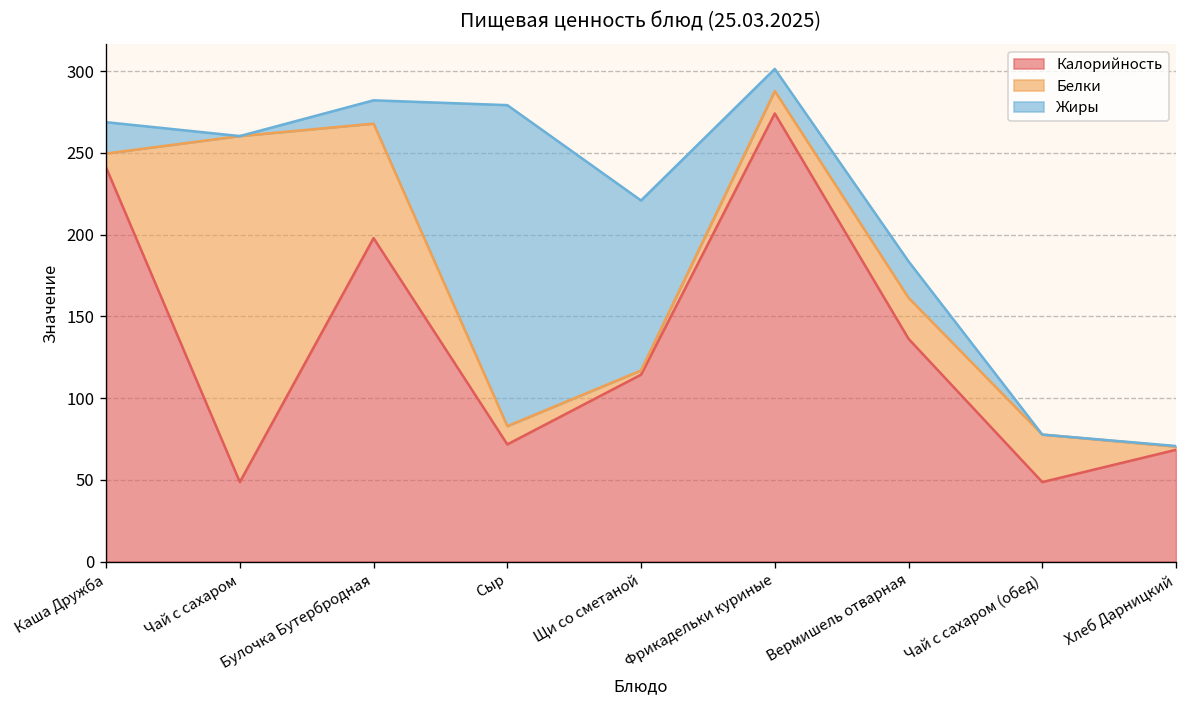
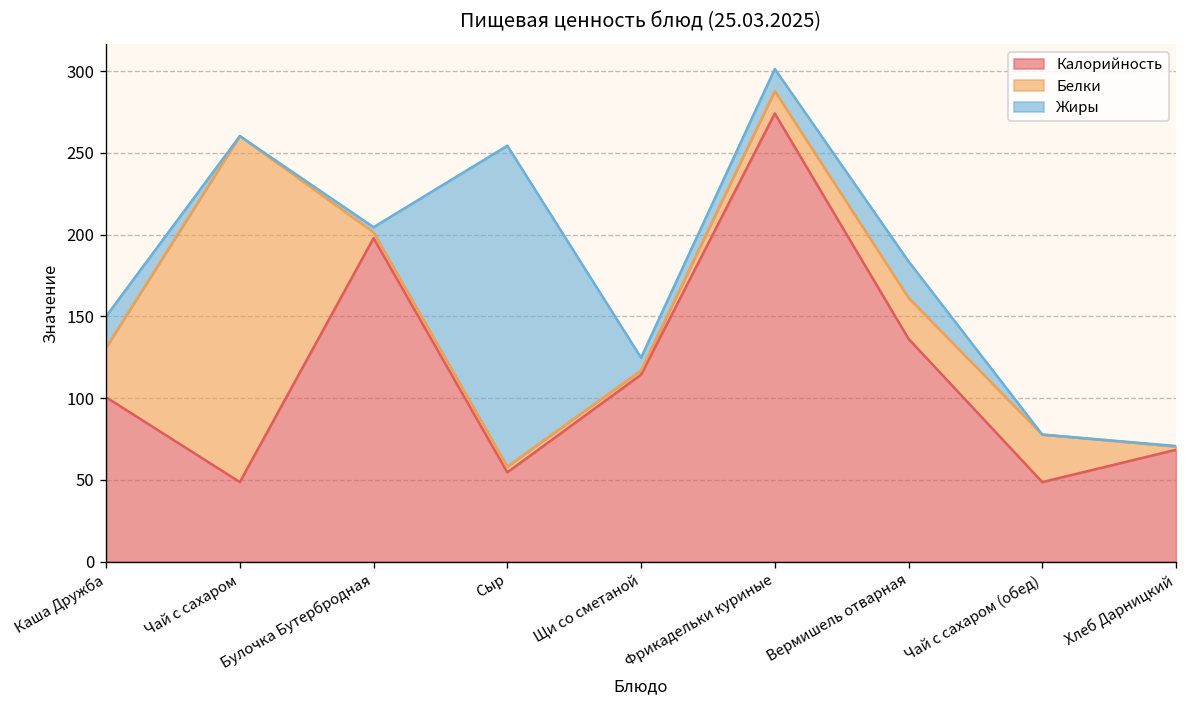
Калорийность, Каша Дружба: 241 -> 101
Белки, Каша Дружба: 9 -> 30
Белки, Булочка Бутербродная: 70 -> 4
Жиры, Булочка Бутербродная: 14 -> 3
Калорийность, Сыр: 72 -> 55
Белки, Сыр: 11 -> 3
Жиры, Щи со сметаной: 104 -> 8
